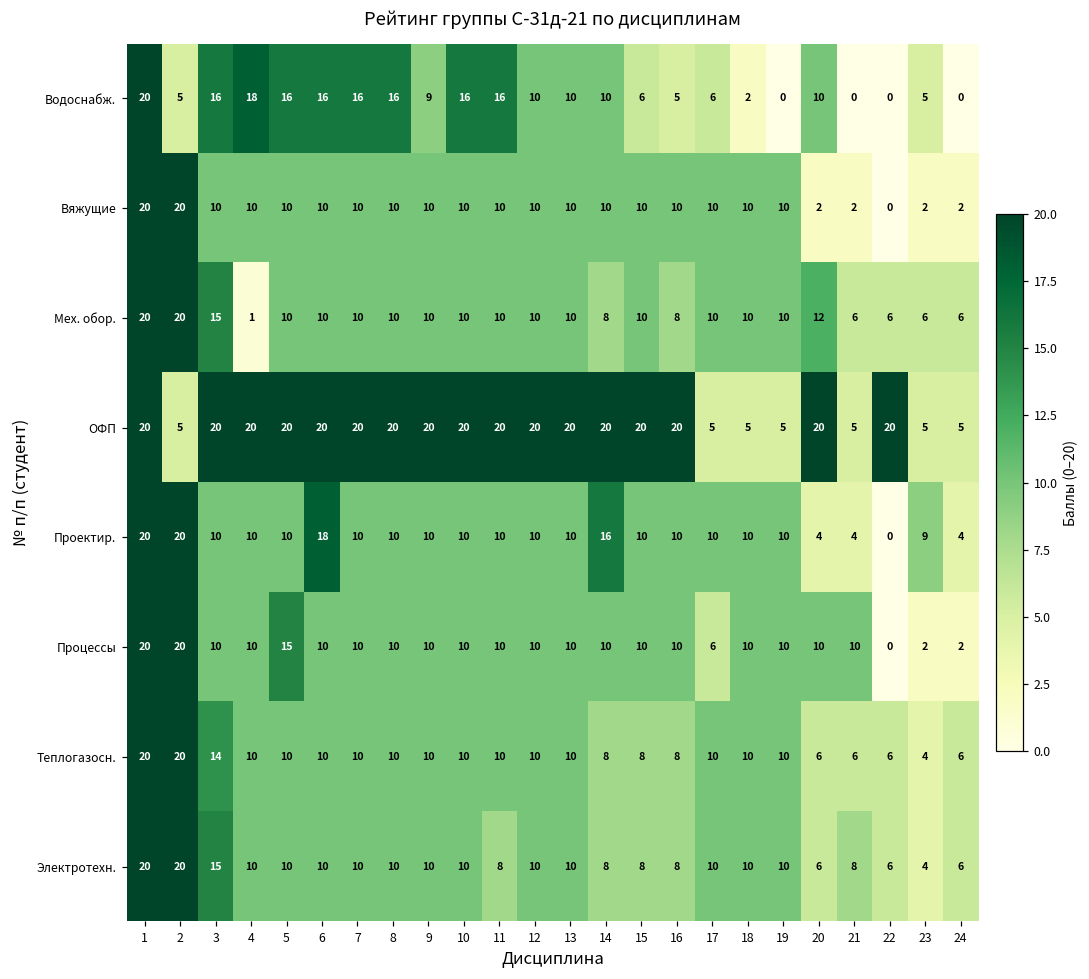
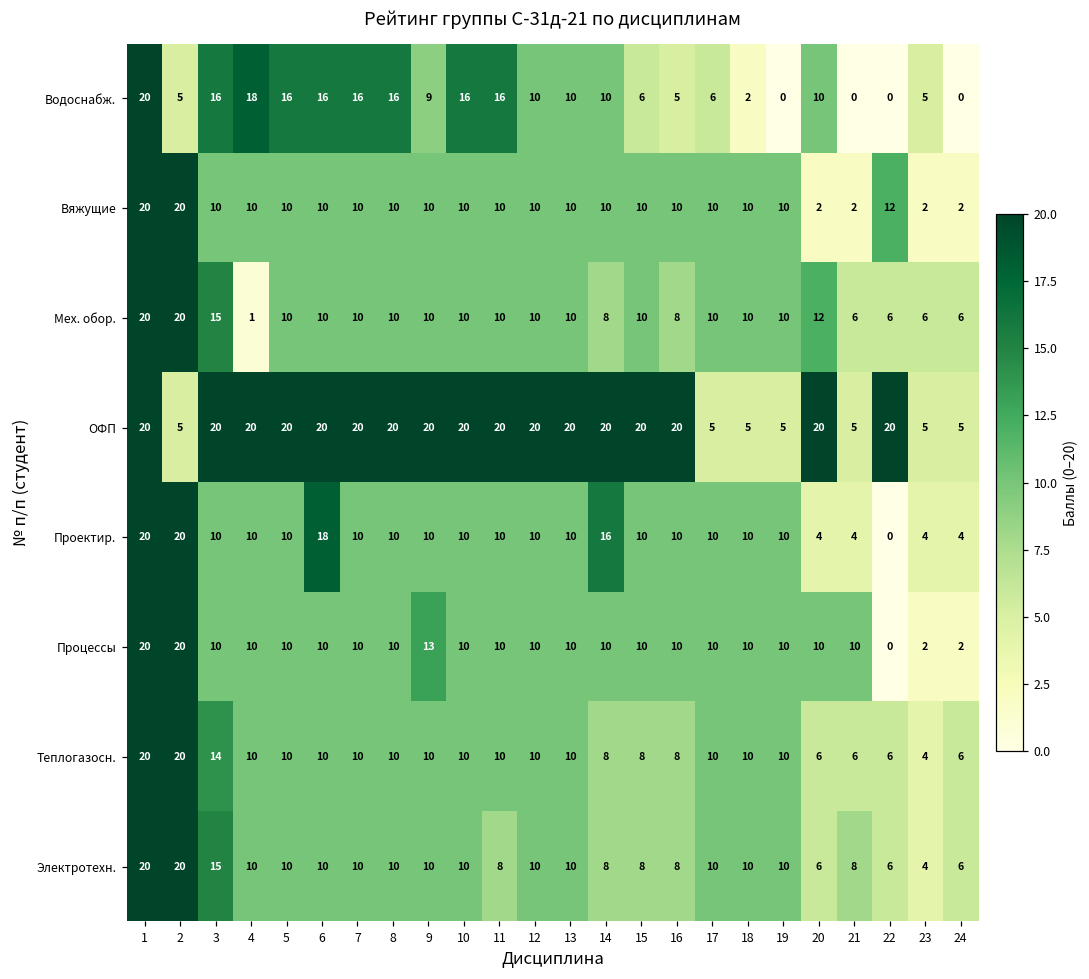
Вяжущие, 22: 0 -> 12
Проектир., 23: 9 -> 4
Процессы, 5: 15 -> 10
Процессы, 9: 10 -> 13
Процессы, 17: 6 -> 10
